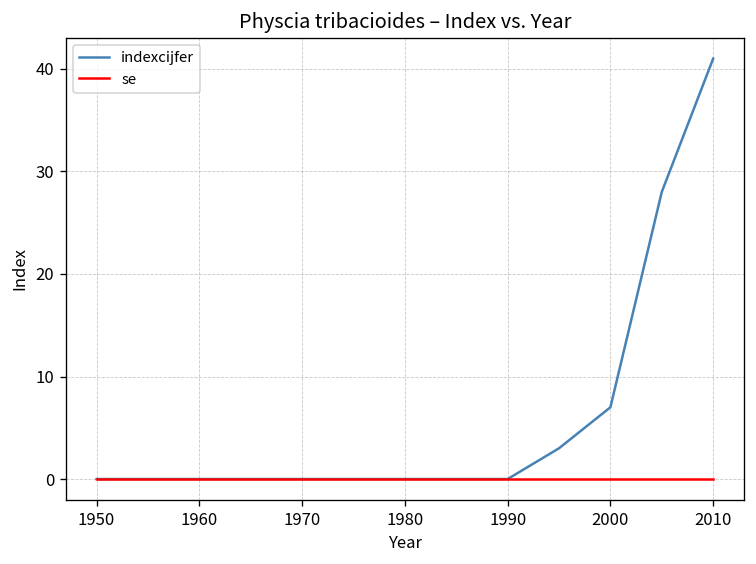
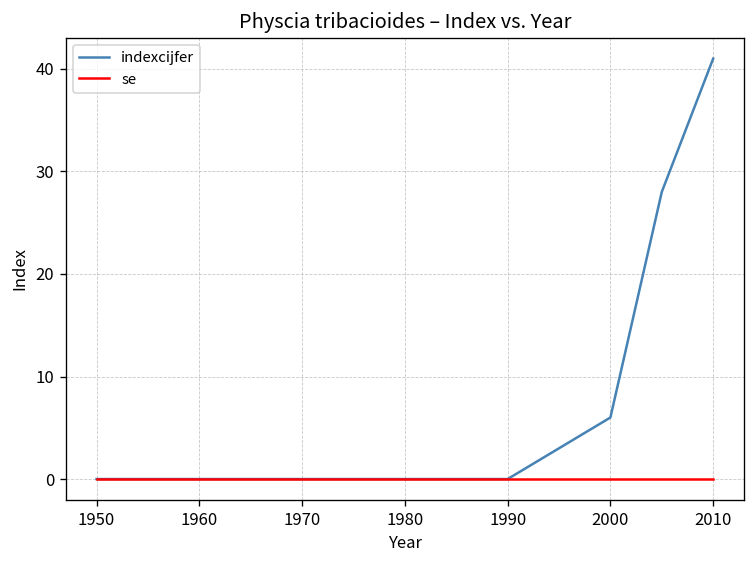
indexcijfer, 2000: 7 -> 6
